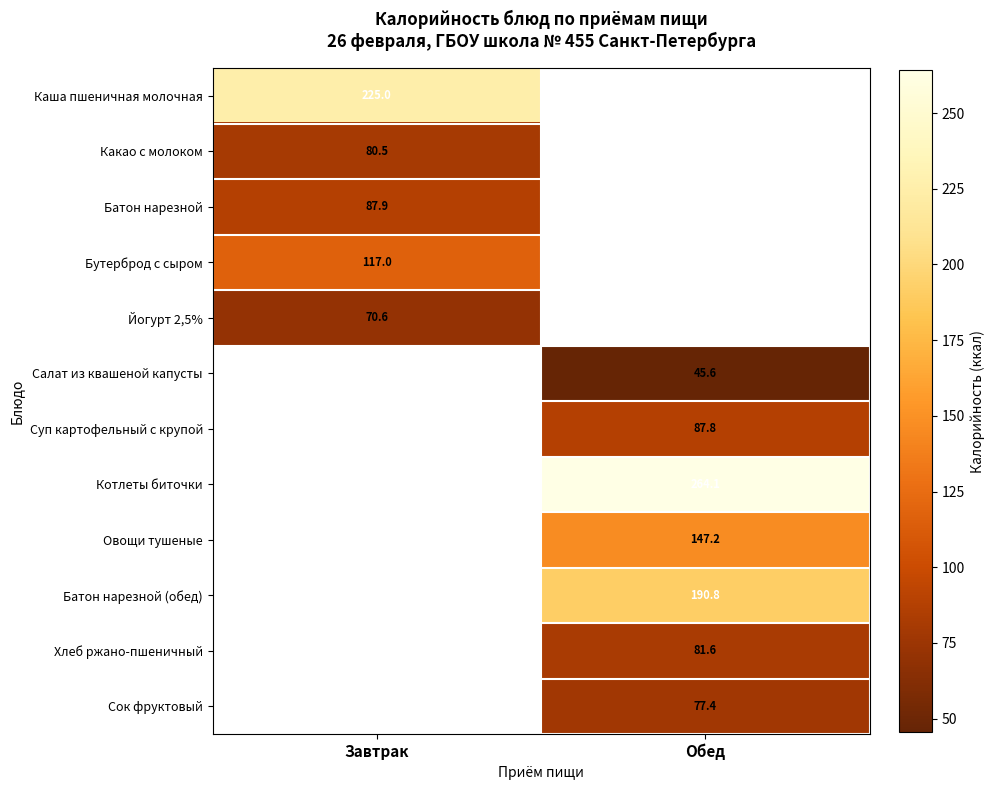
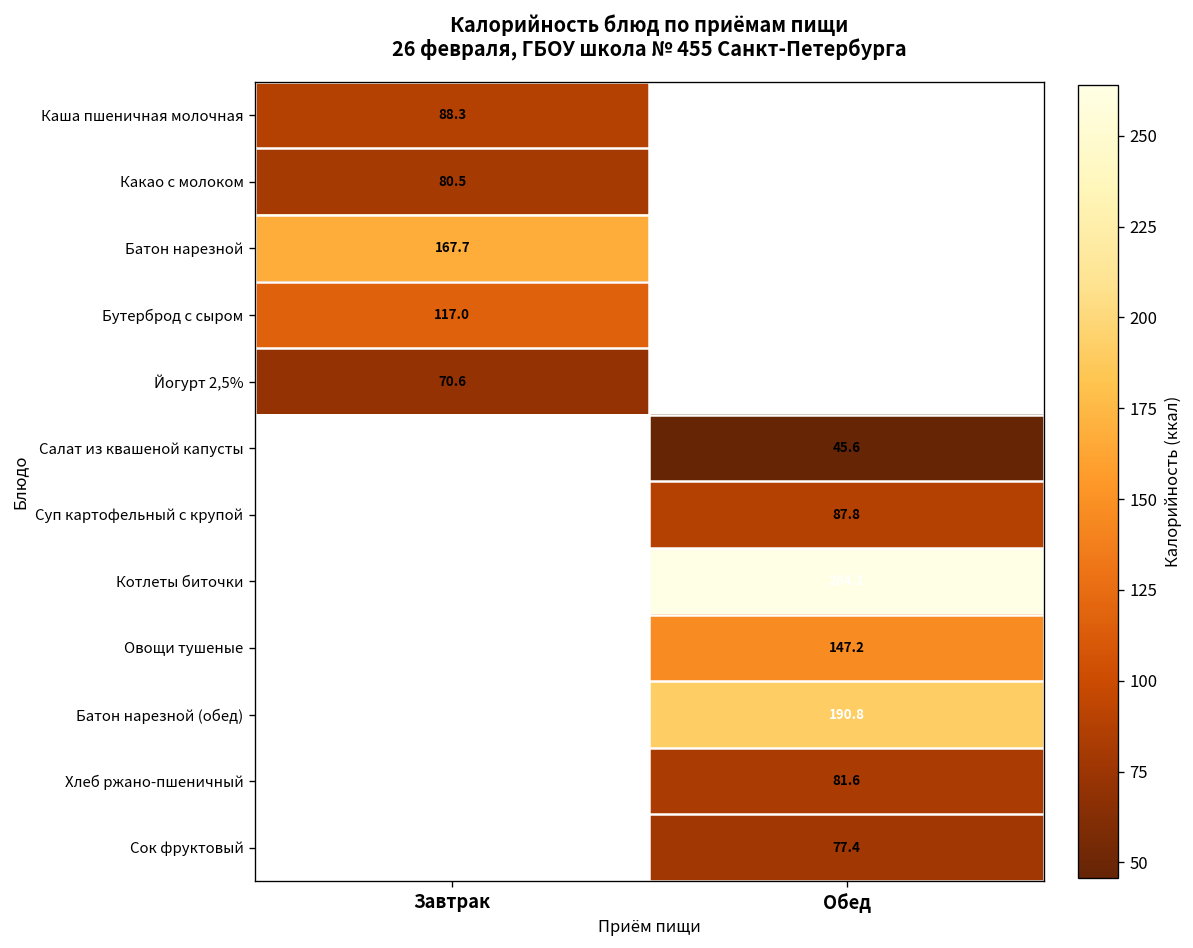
Каша пшеничная молочная, Завтрак: 225.0 -> 88.3
Батон нарезной, Завтрак: 87.9 -> 167.7
